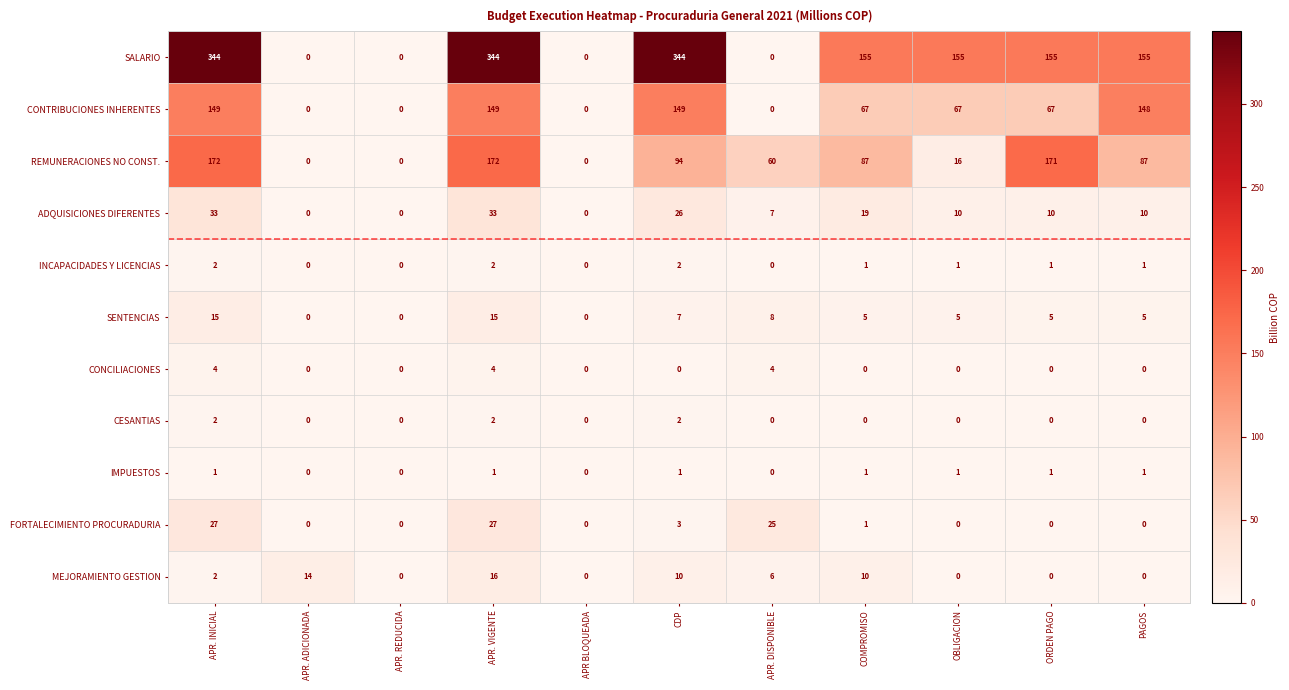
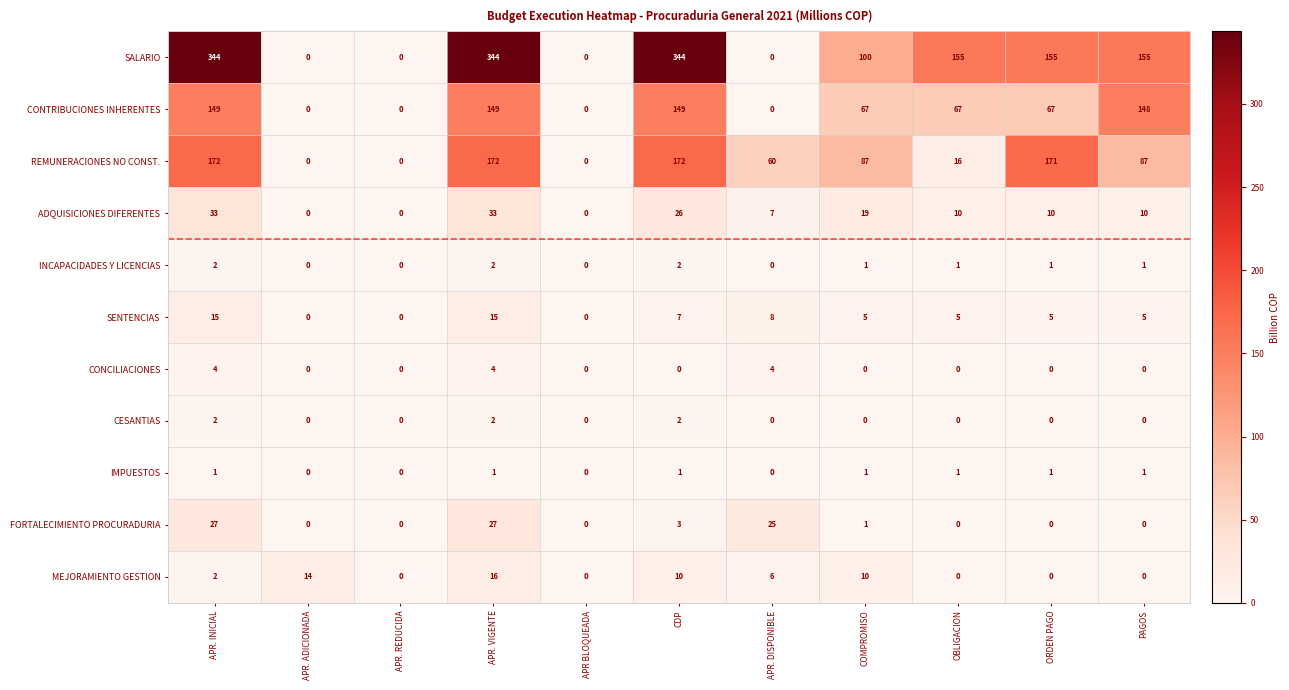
SALARIO, COMPROMISO: 155 -> 100
REMUNERACIONES NO CONST., CDP: 94 -> 172
